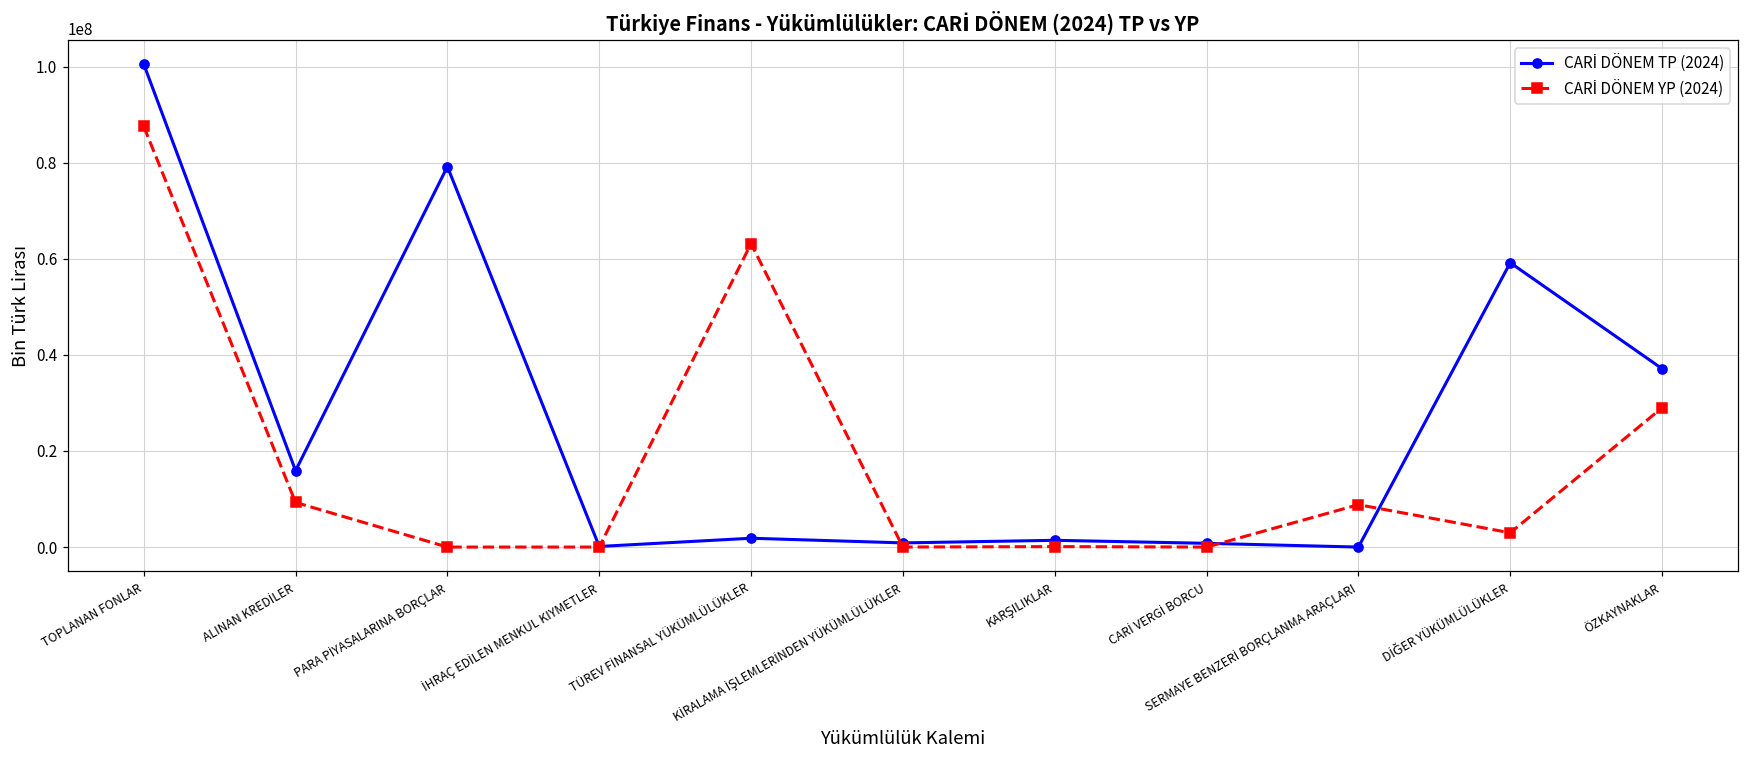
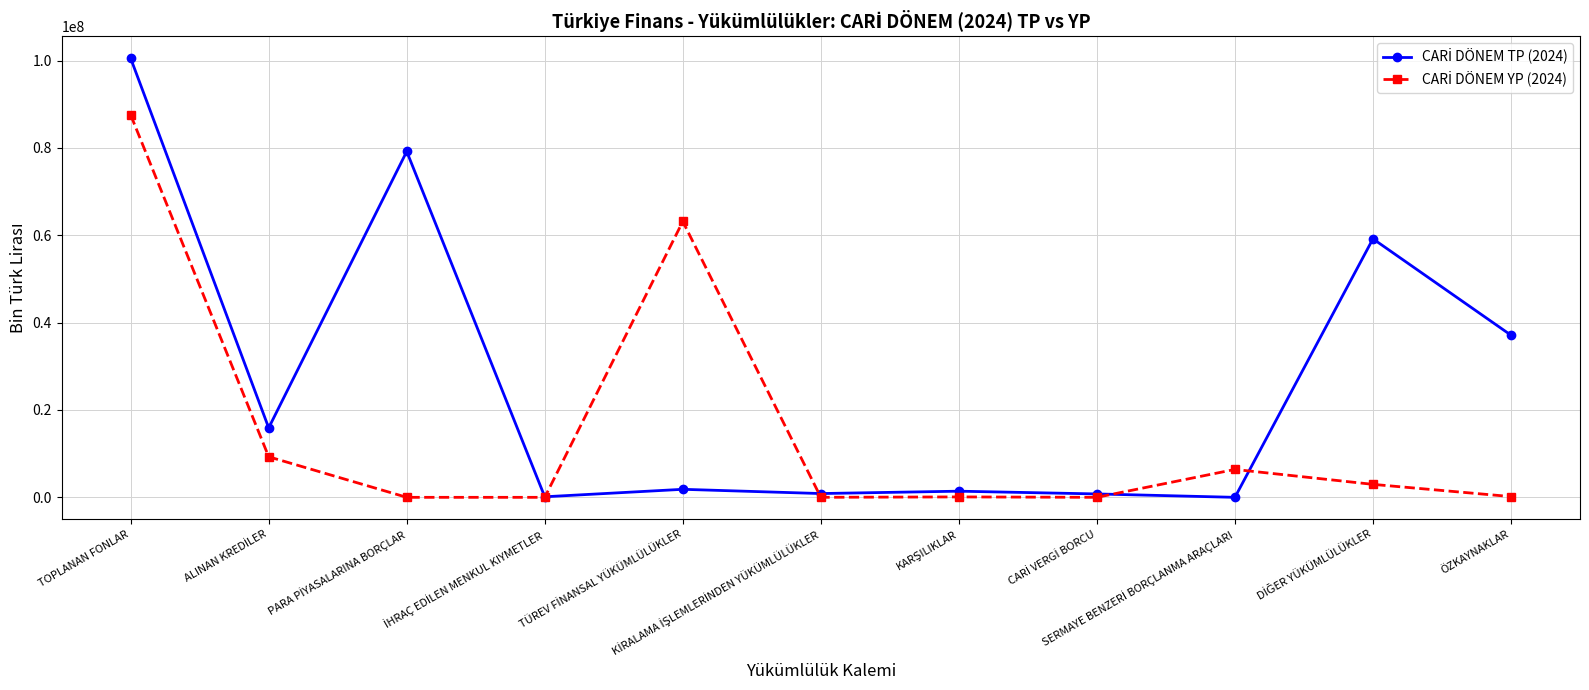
CARİ DÖNEM YP (2024), SERMAYE BENZERİ BORÇLANMA ARAÇLARI: 9000000 -> 6000000
CARİ DÖNEM YP (2024), ÖZKAYNAKLAR: 29000000 -> 0
